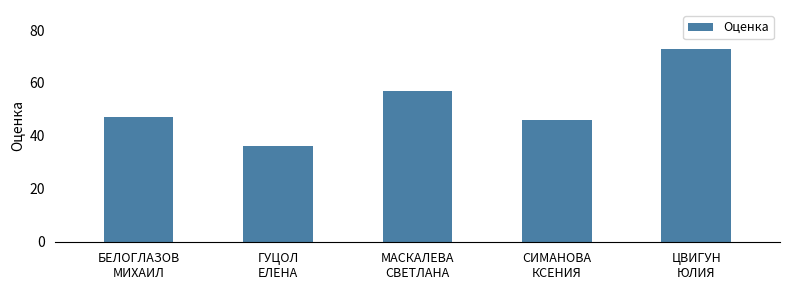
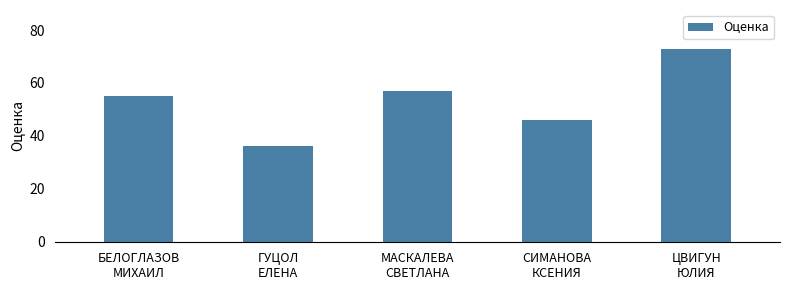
БЕЛОГЛАЗОВ МИХАИЛ: 47 -> 55
